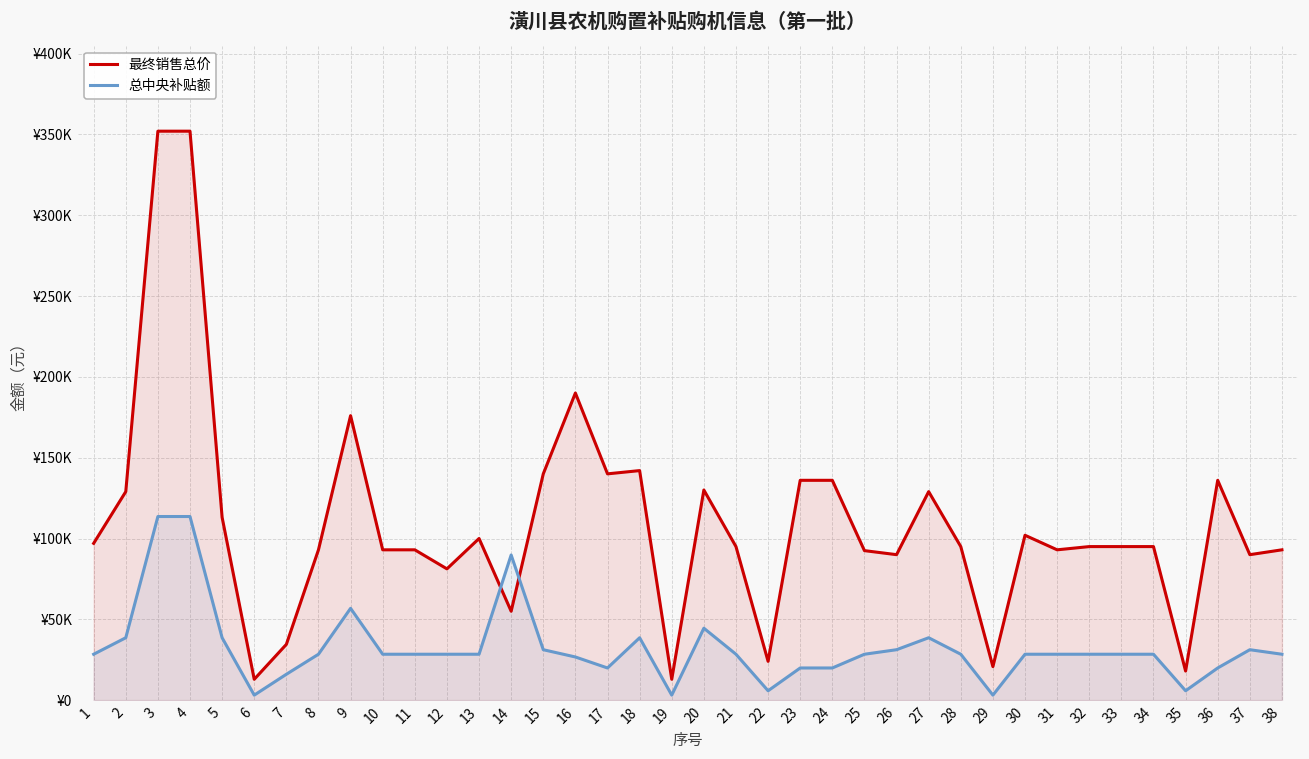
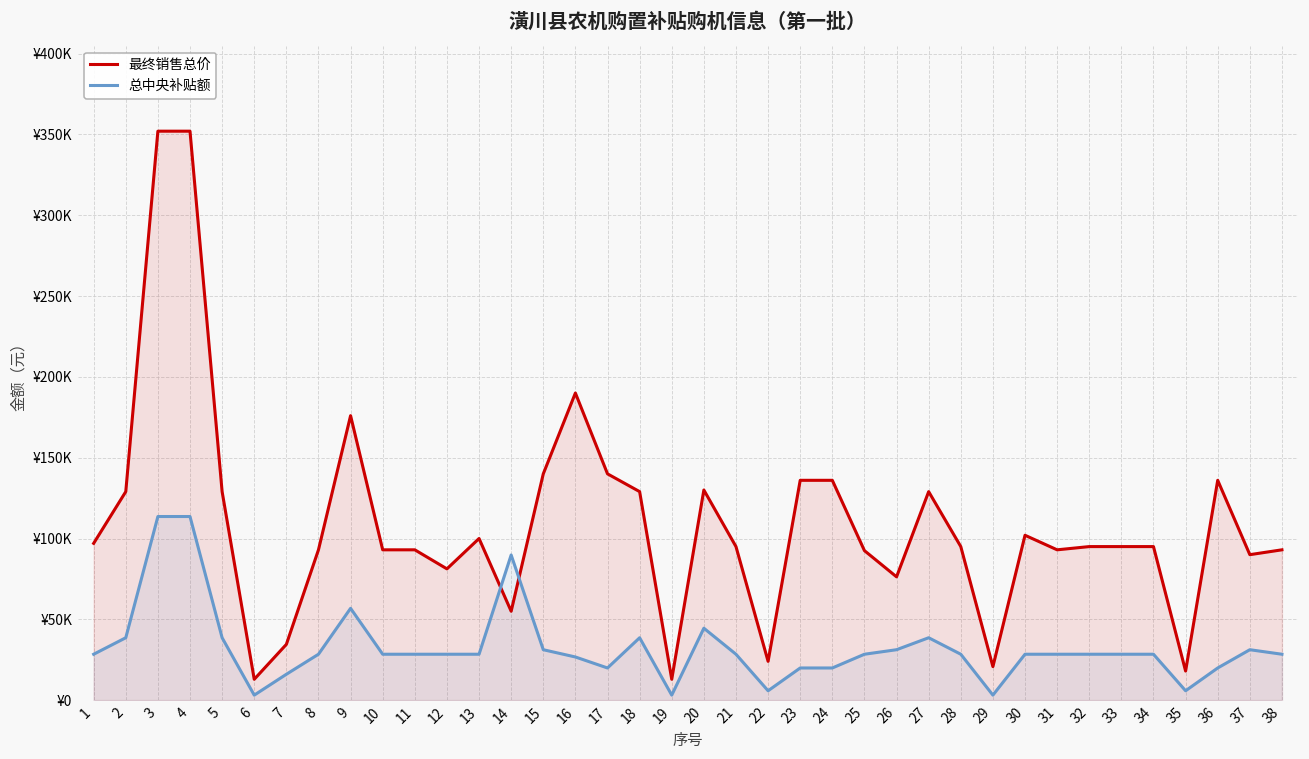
最终销售总价, 5: ¥113000 -> ¥129000
最终销售总价, 18: ¥142000 -> ¥129000
最终销售总价, 26: ¥90000 -> ¥76000
